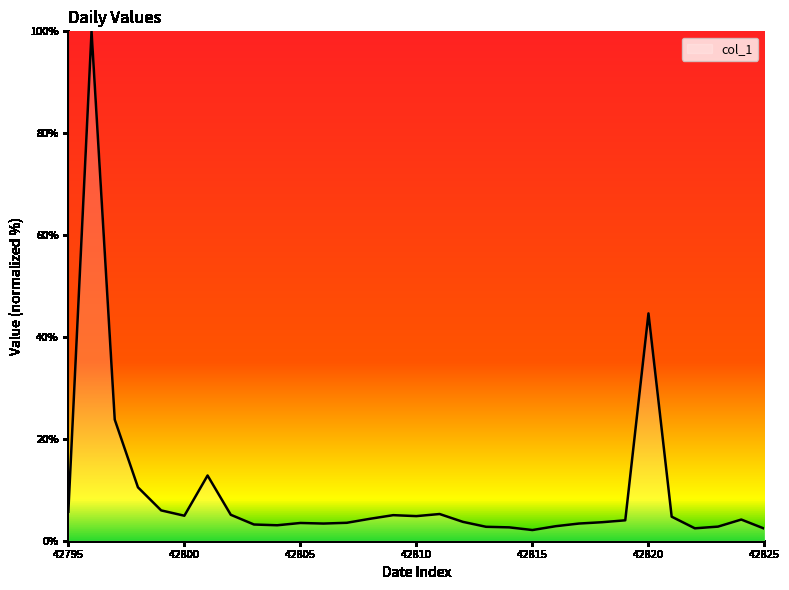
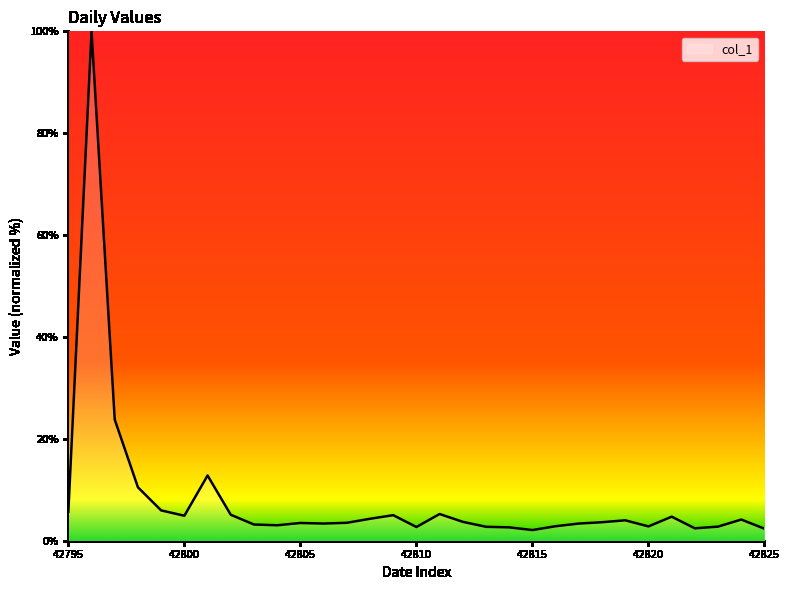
42810: 5% -> 3%
42820: 45% -> 3%
